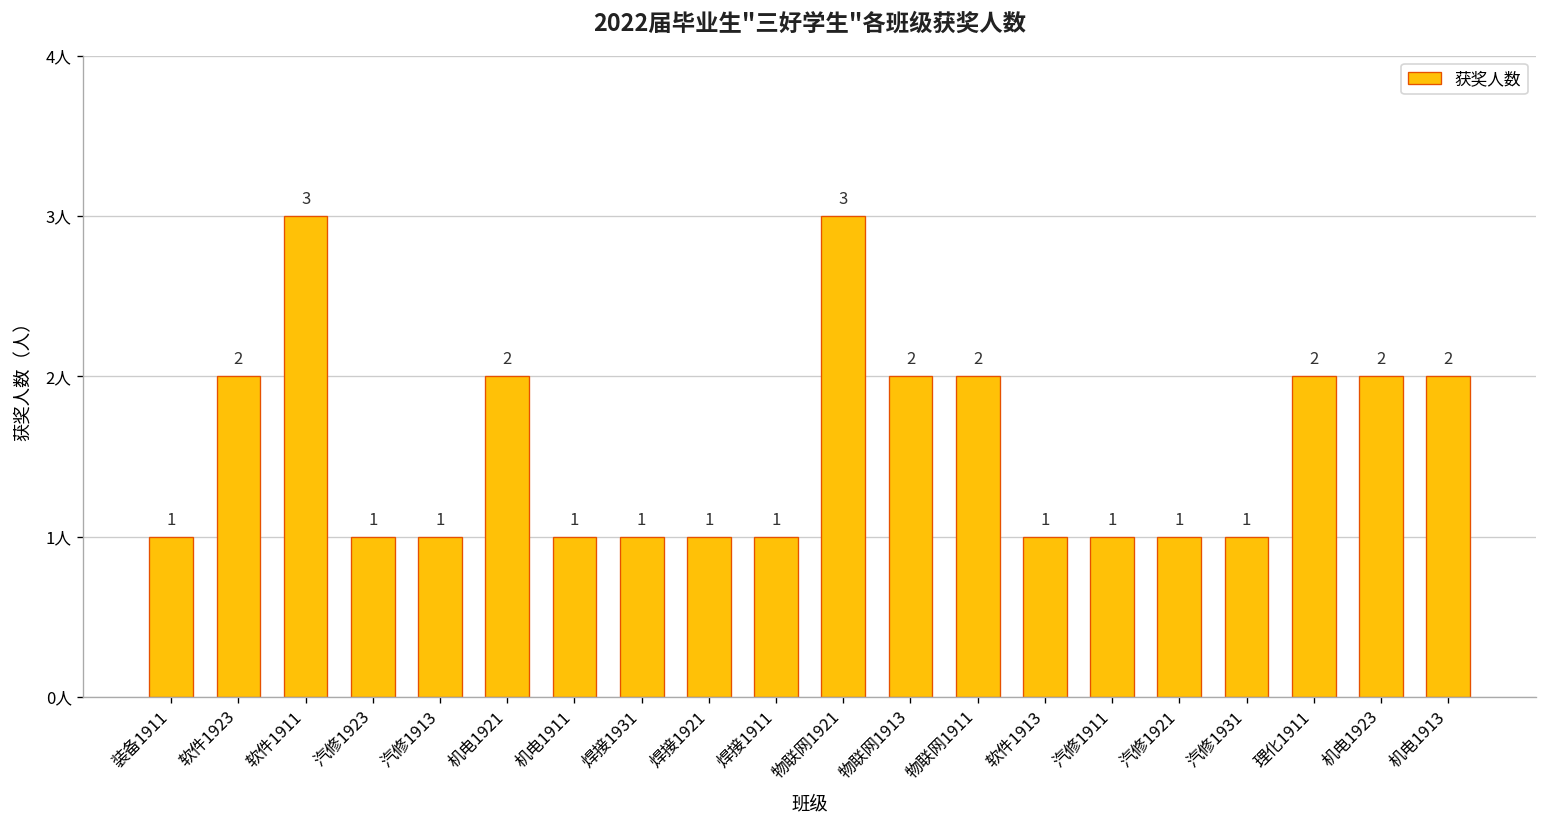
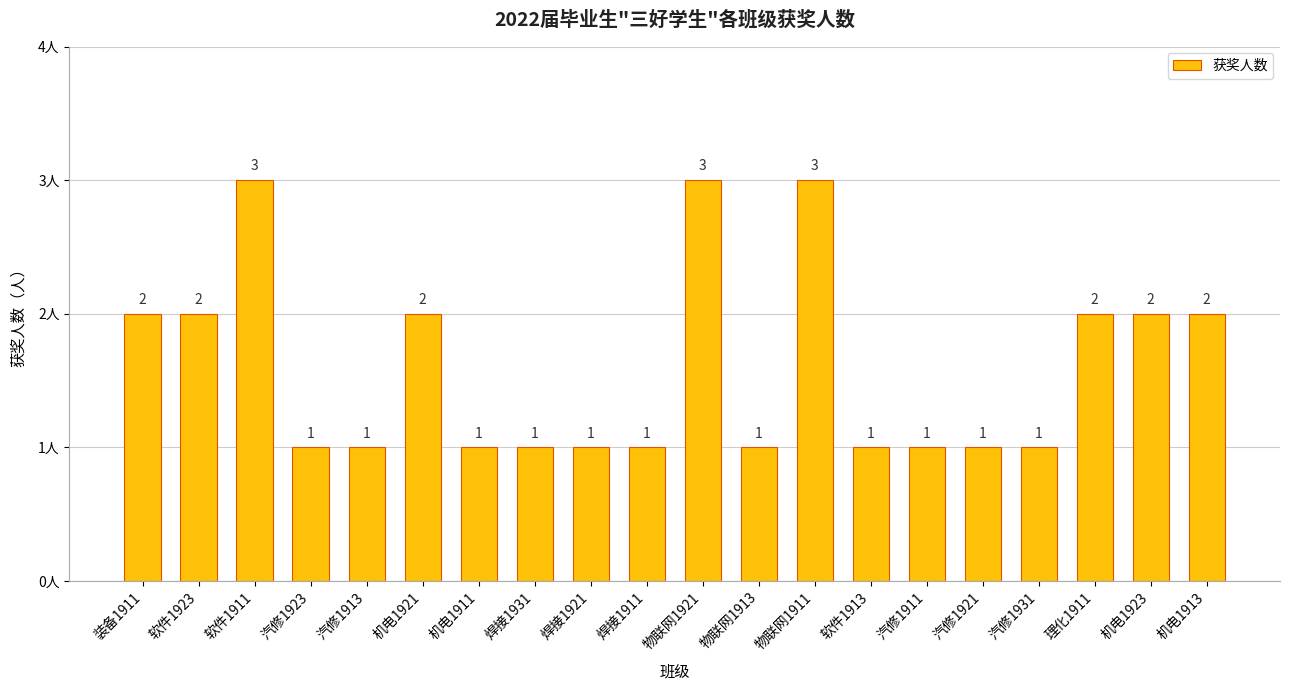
装备1911: 1 -> 2
物联网1913: 2 -> 1
物联网1911: 2 -> 3
